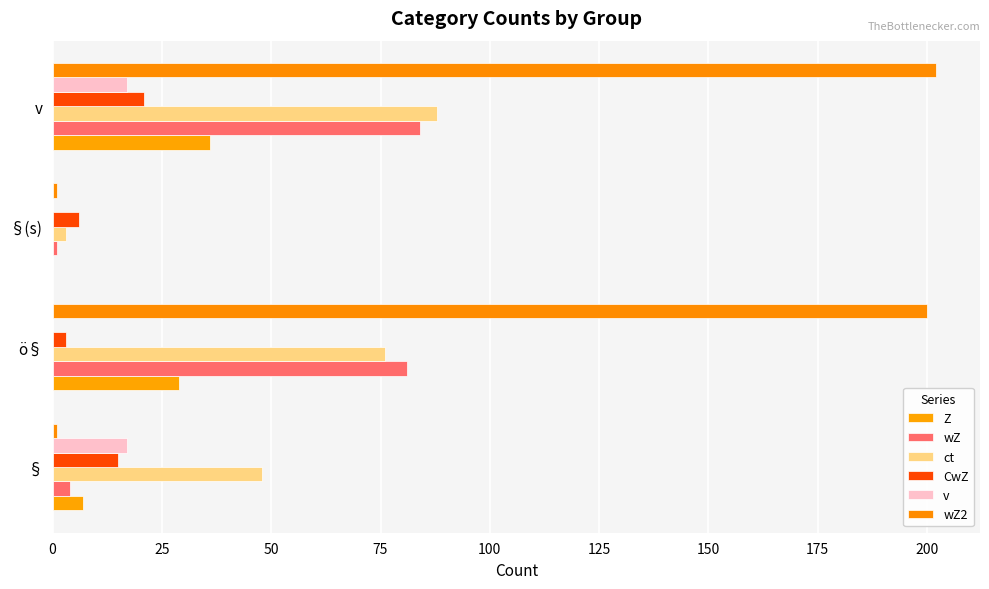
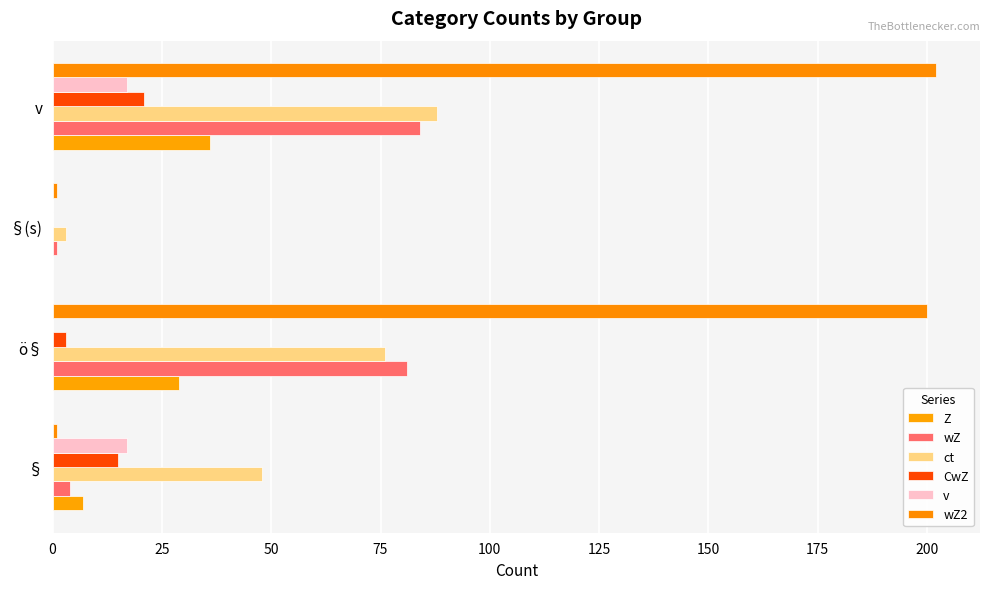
CwZ, §(s): 6 -> 0
